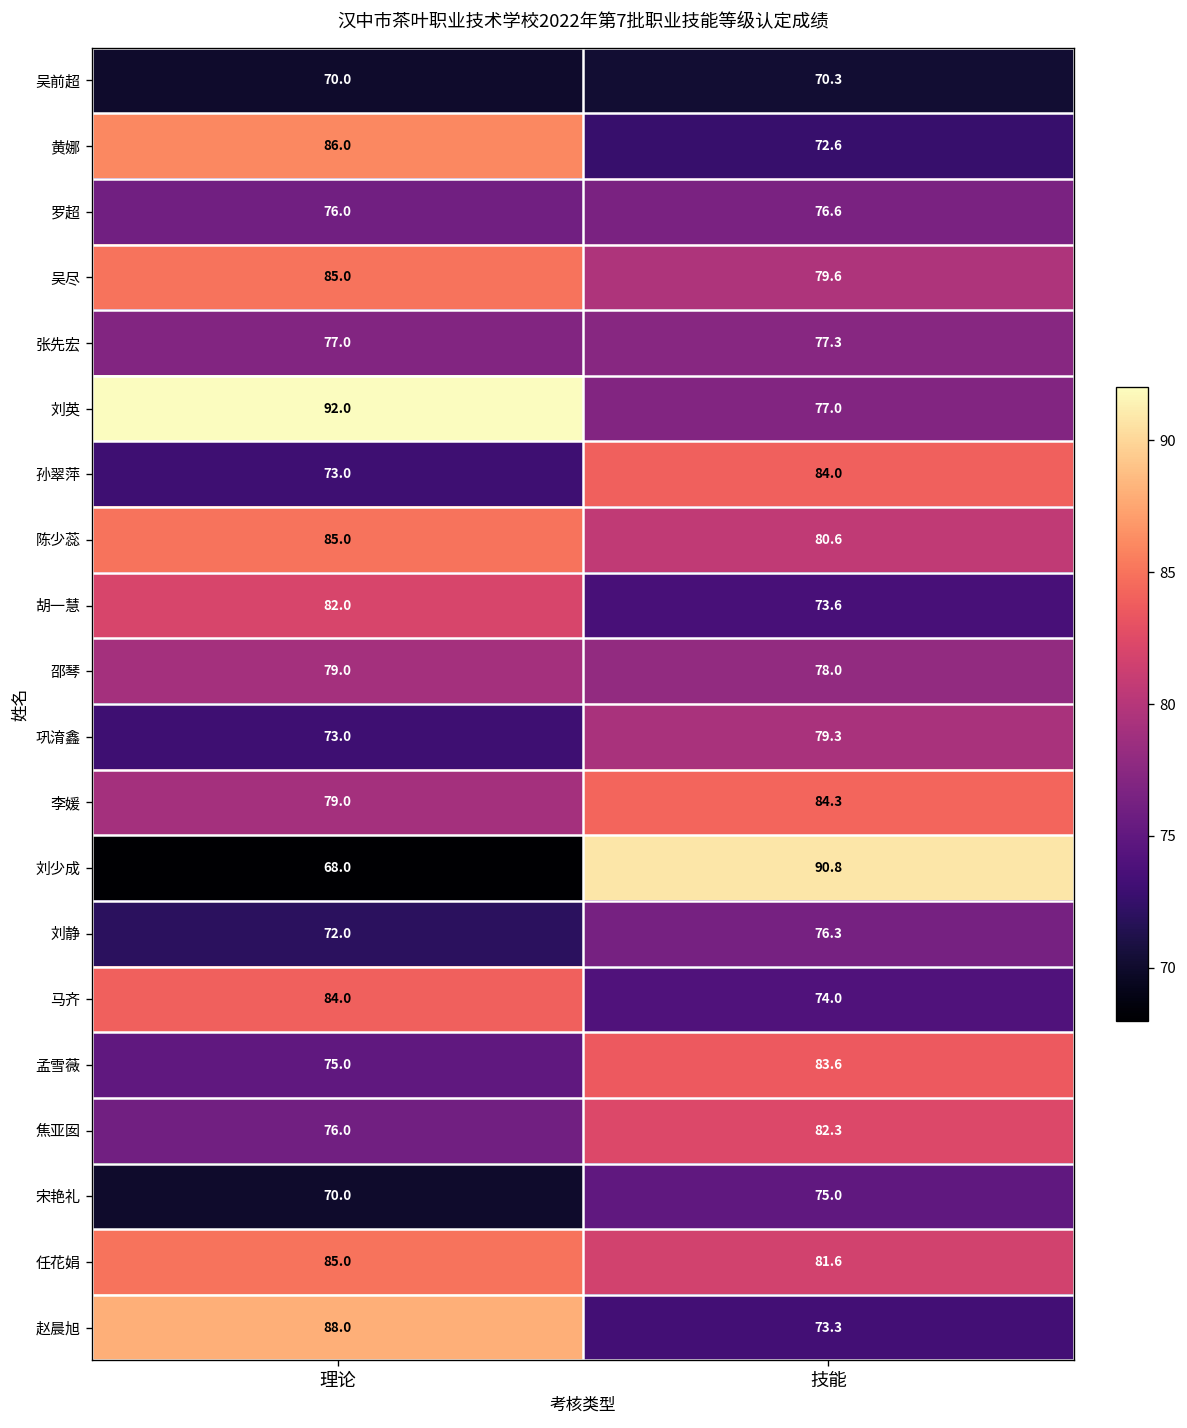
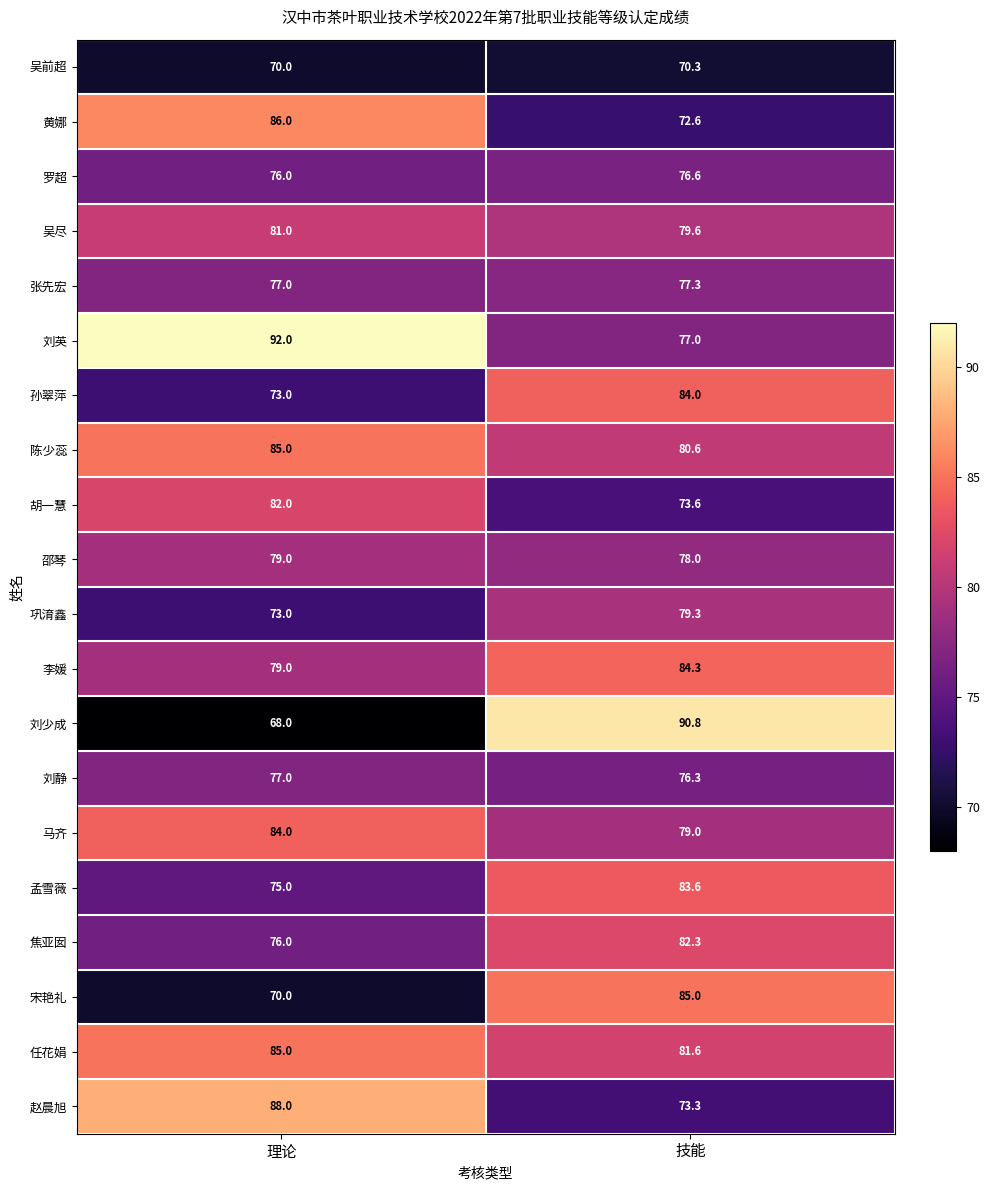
吴尽, 理论: 85.0 -> 81.0
刘静, 理论: 72.0 -> 77.0
马齐, 技能: 74.0 -> 79.0
宋艳礼, 技能: 75.0 -> 85.0
